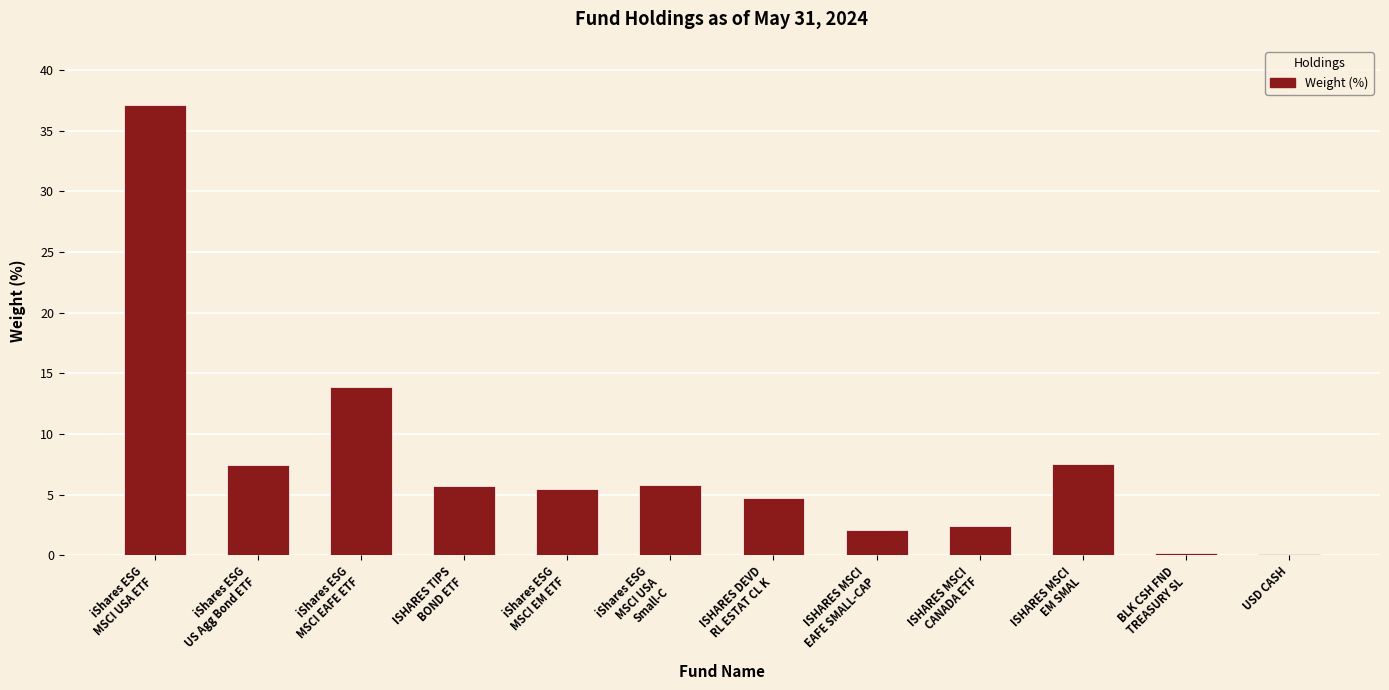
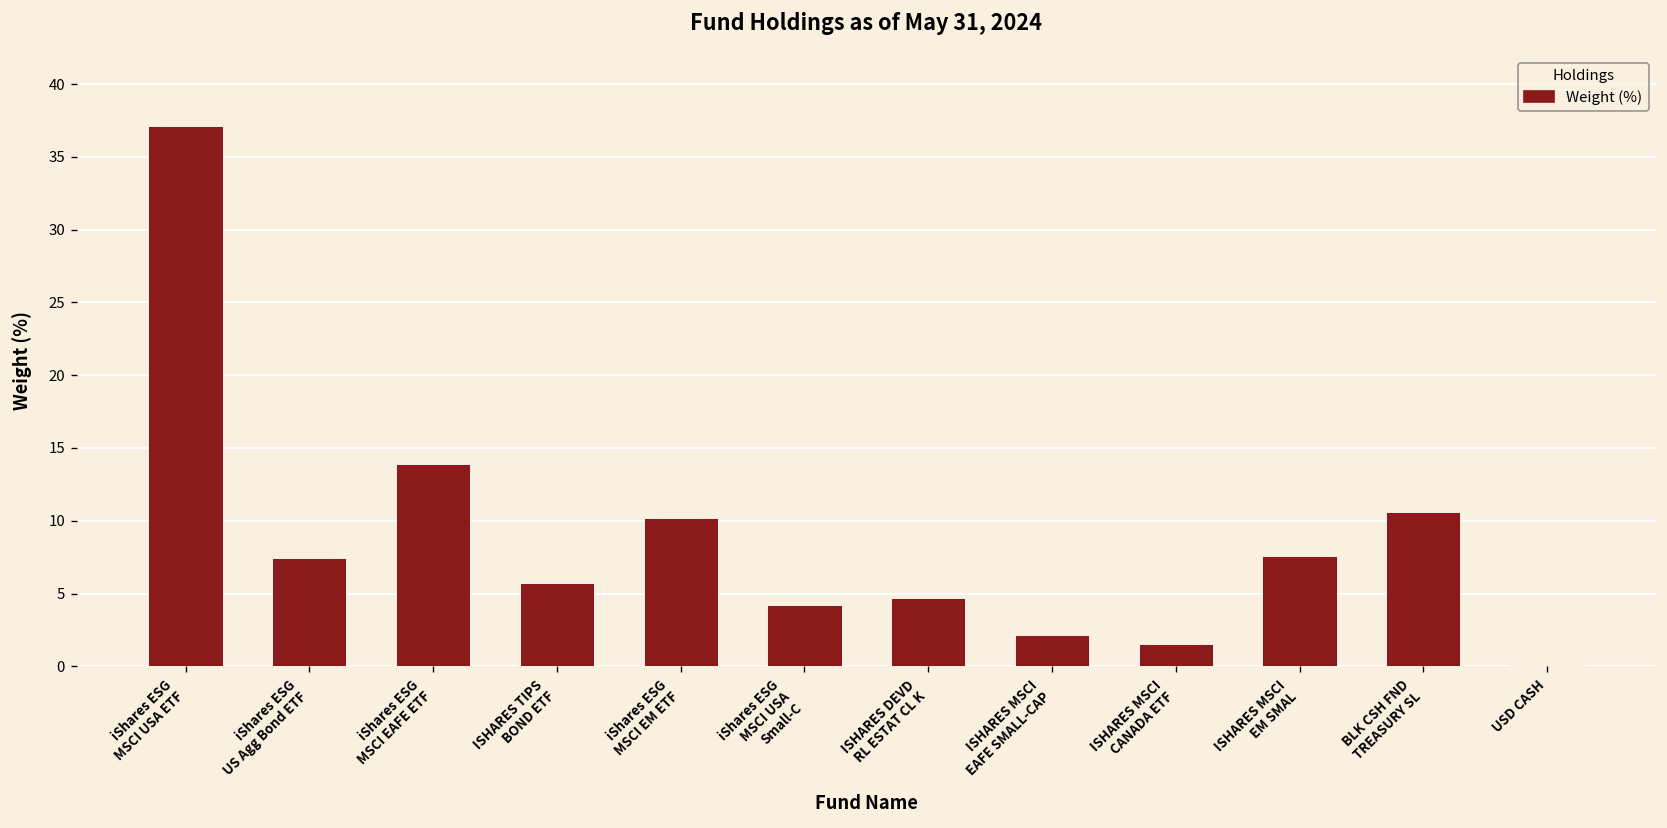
iShares ESG MSCI EM ETF: 5.5 -> 10.2
iShares ESG MSCI USA Small-C: 5.8 -> 4.2
ISHARES MSCI CANADA ETF: 2.4 -> 1.5
BLK CSH FND TREASURY SL: 0.2 -> 10.6
